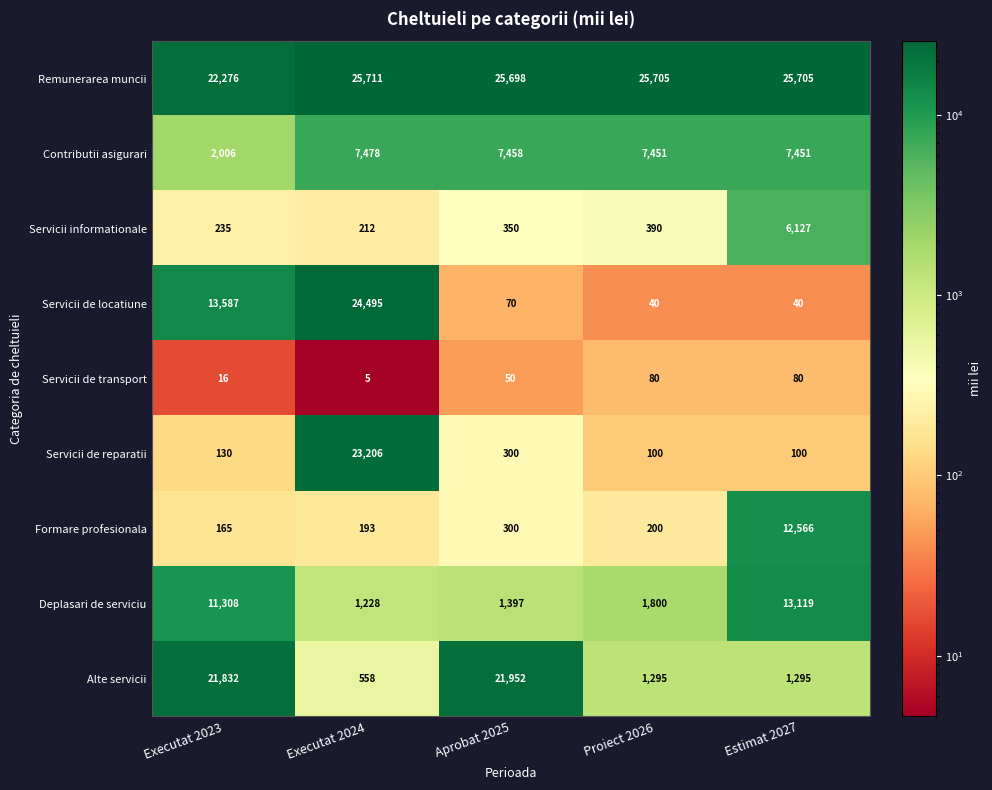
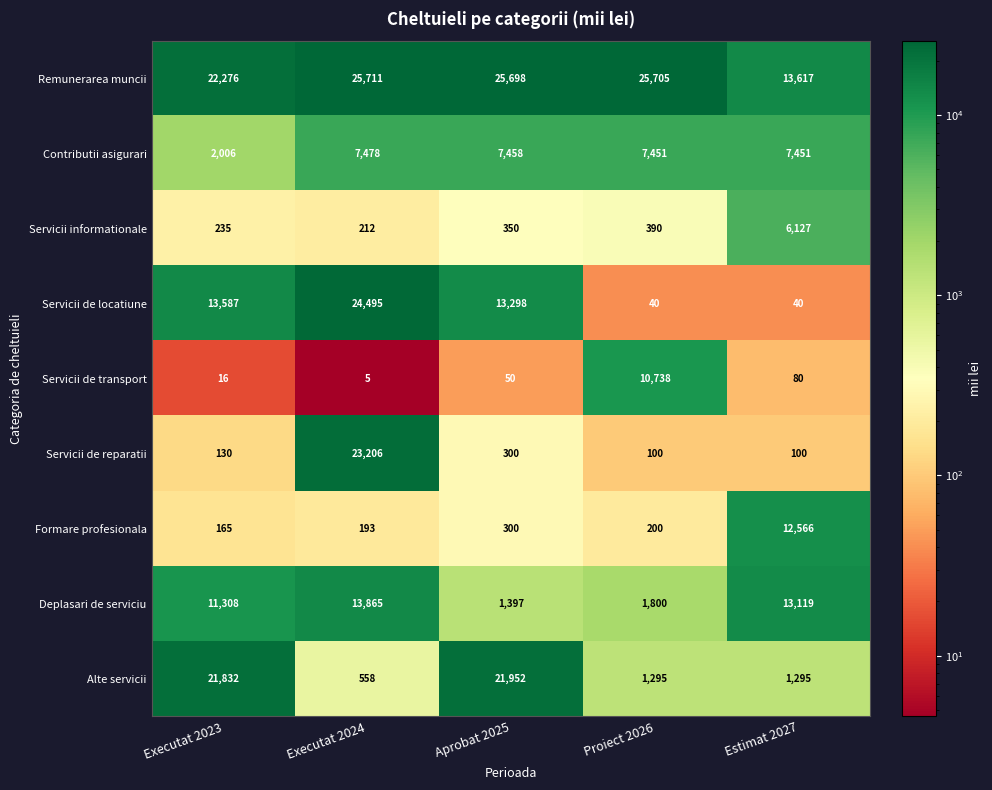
Remunerarea muncii, Estimat 2027: 25,705 -> 13,617
Servicii de locatiune, Aprobat 2025: 70 -> 13,298
Servicii de transport, Proiect 2026: 80 -> 10,738
Deplasari de serviciu, Executat 2024: 1,228 -> 13,865
